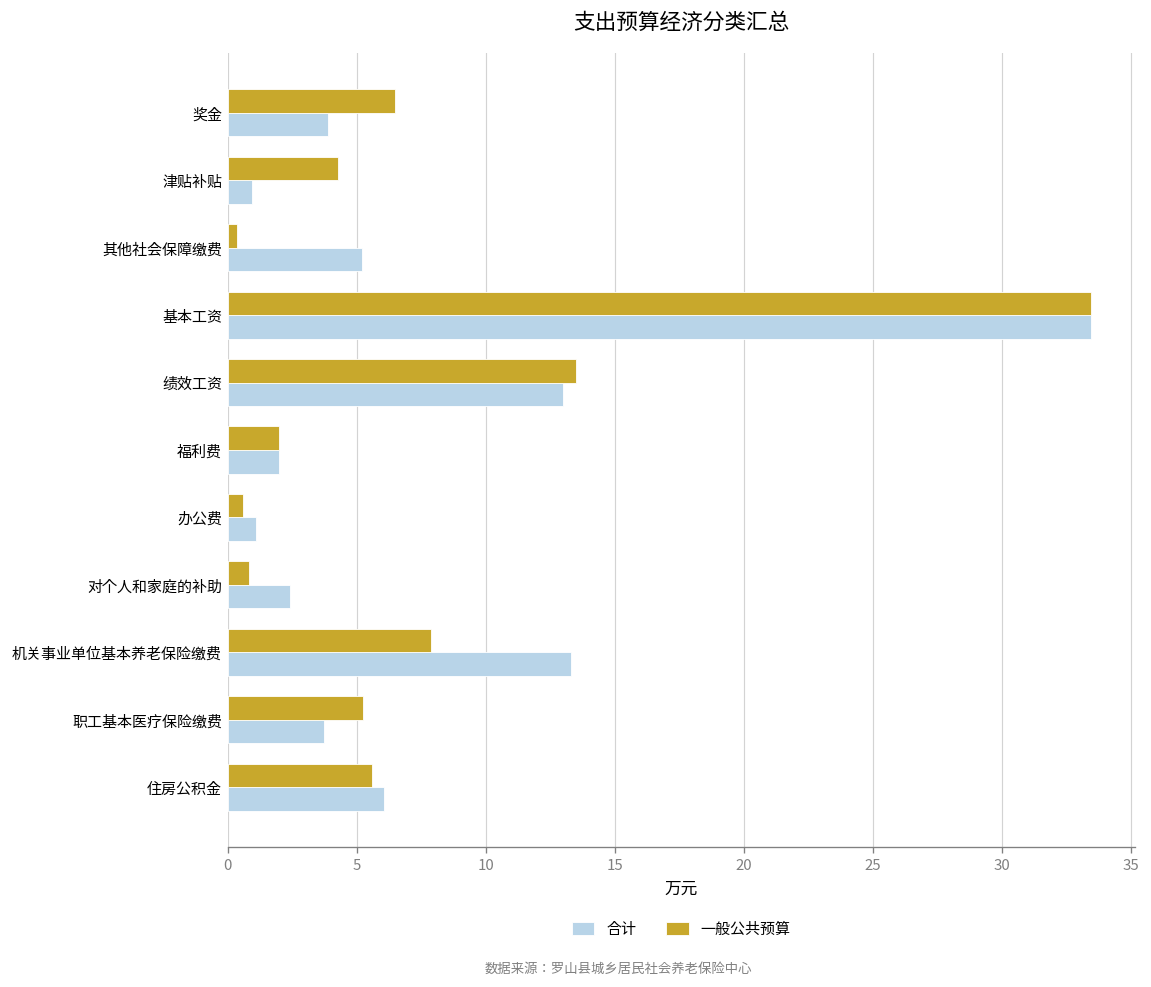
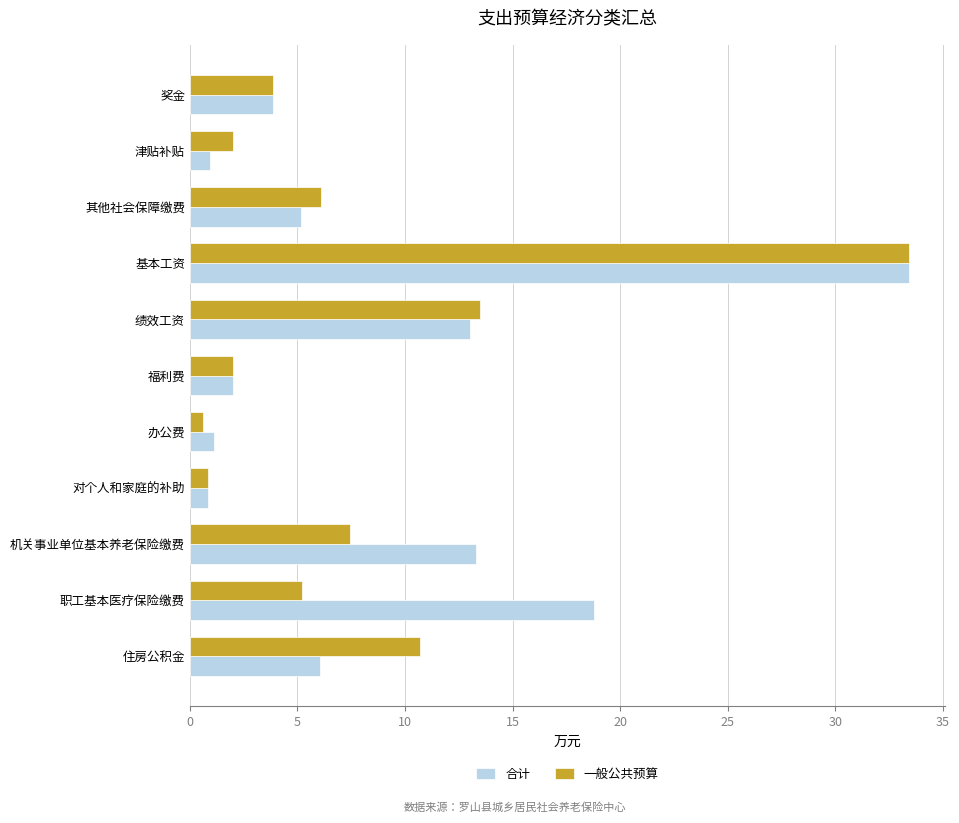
一般公共预算, 奖金: 6.5 -> 3.9
一般公共预算, 津贴补贴: 4.3 -> 2.0
一般公共预算, 其他社会保障缴费: 0.4 -> 6.1
合计, 对个人和家庭的补助: 2.4 -> 0.8
一般公共预算, 机关事业单位基本养老保险缴费: 7.9 -> 7.4
合计, 职工基本医疗保险缴费: 3.7 -> 18.8
一般公共预算, 住房公积金: 5.6 -> 10.7
